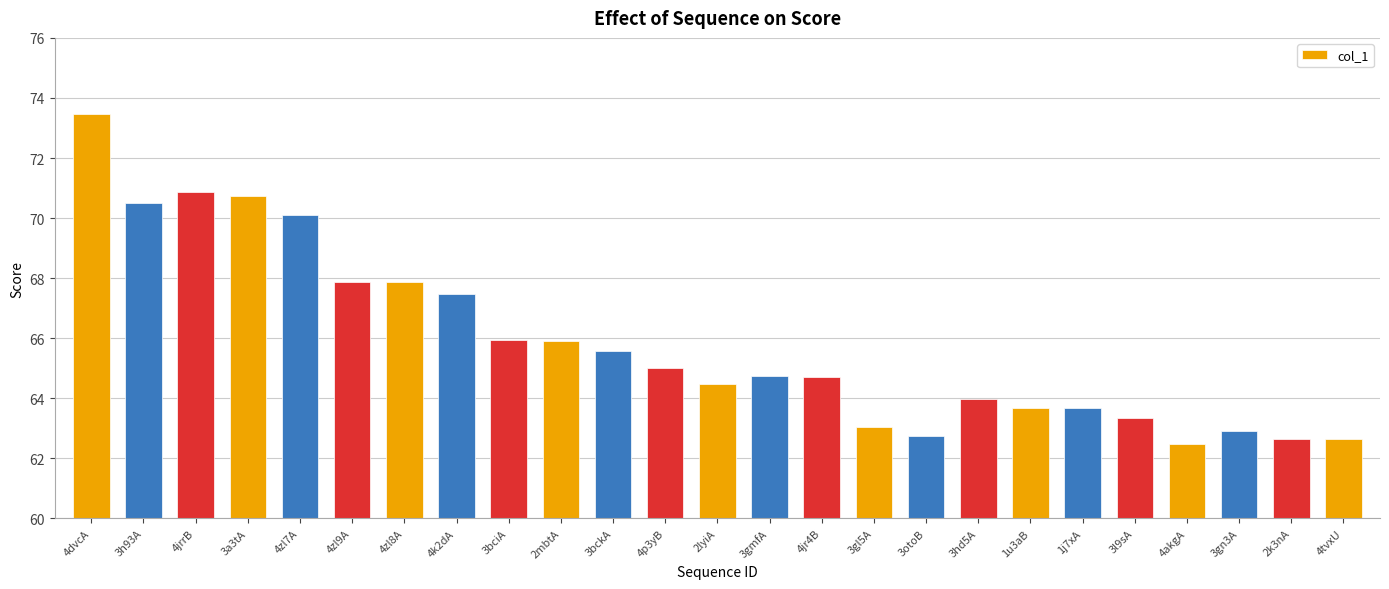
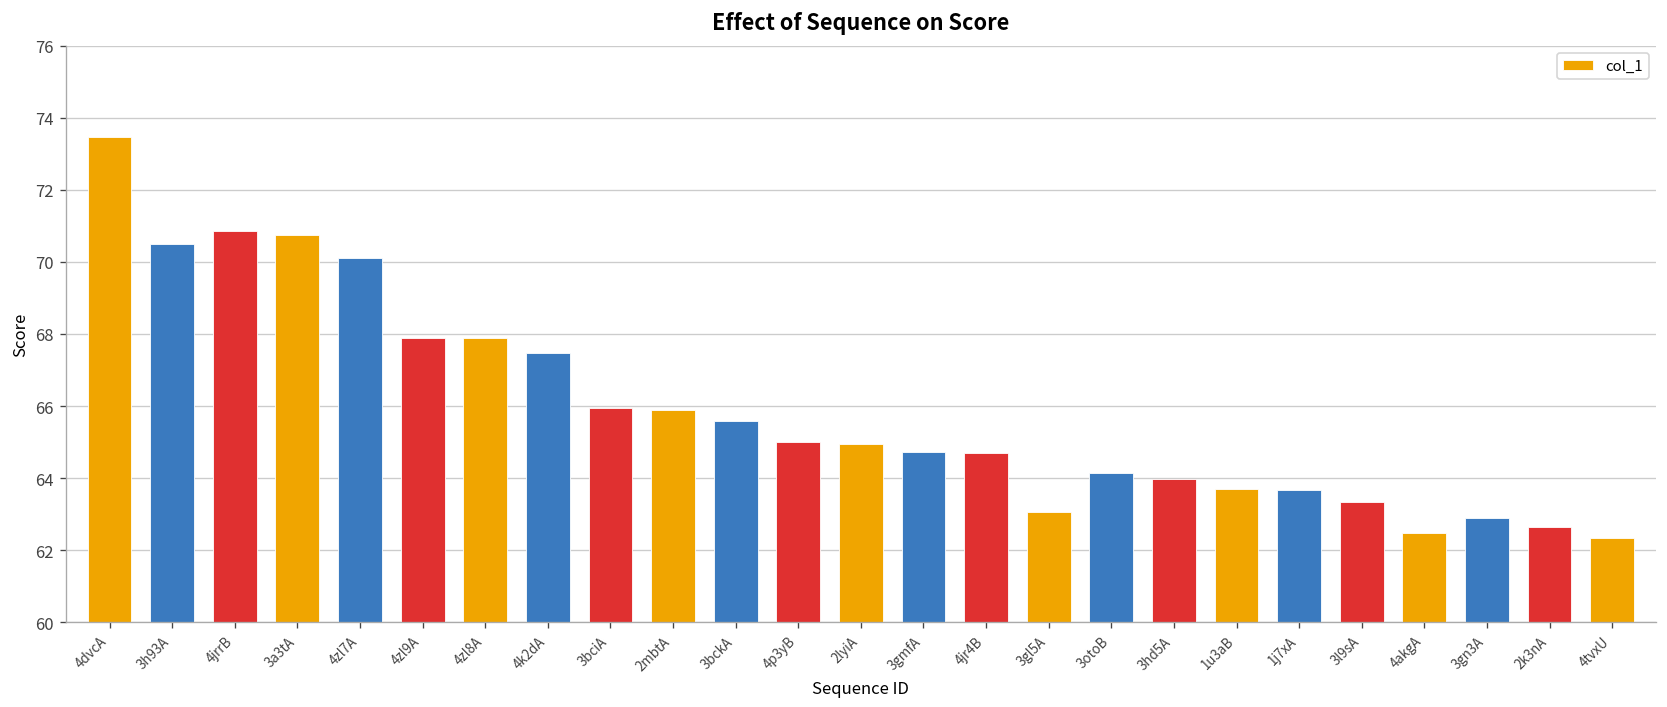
2lyiA: 64.5 -> 64.9
3otoB: 62.8 -> 64.2
4tvxU: 62.6 -> 62.3
